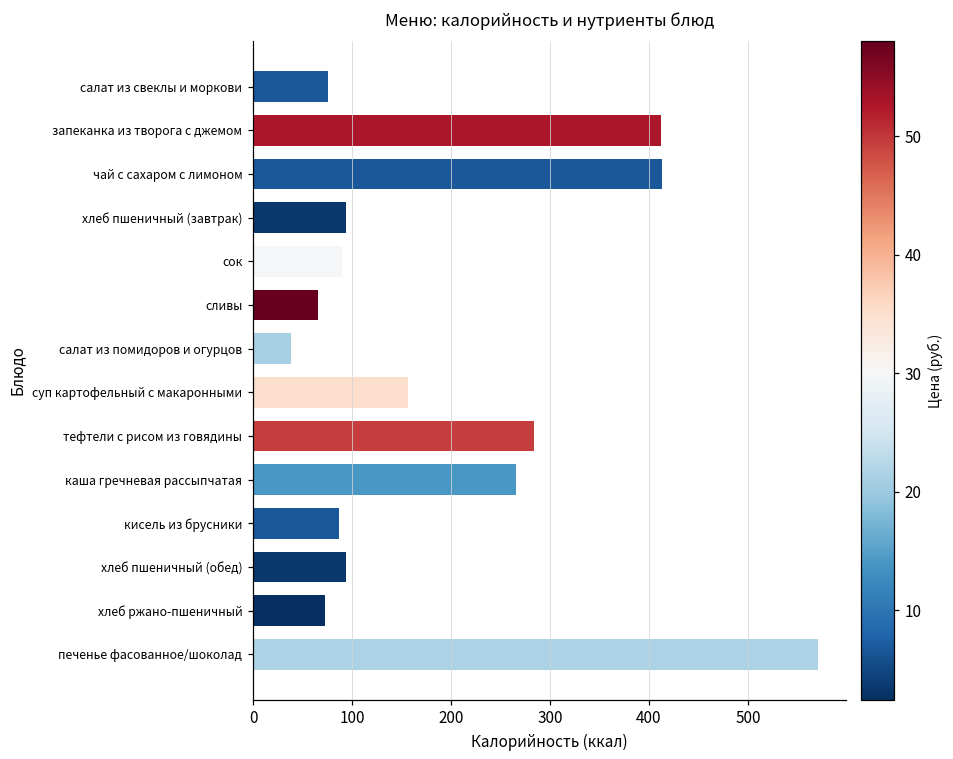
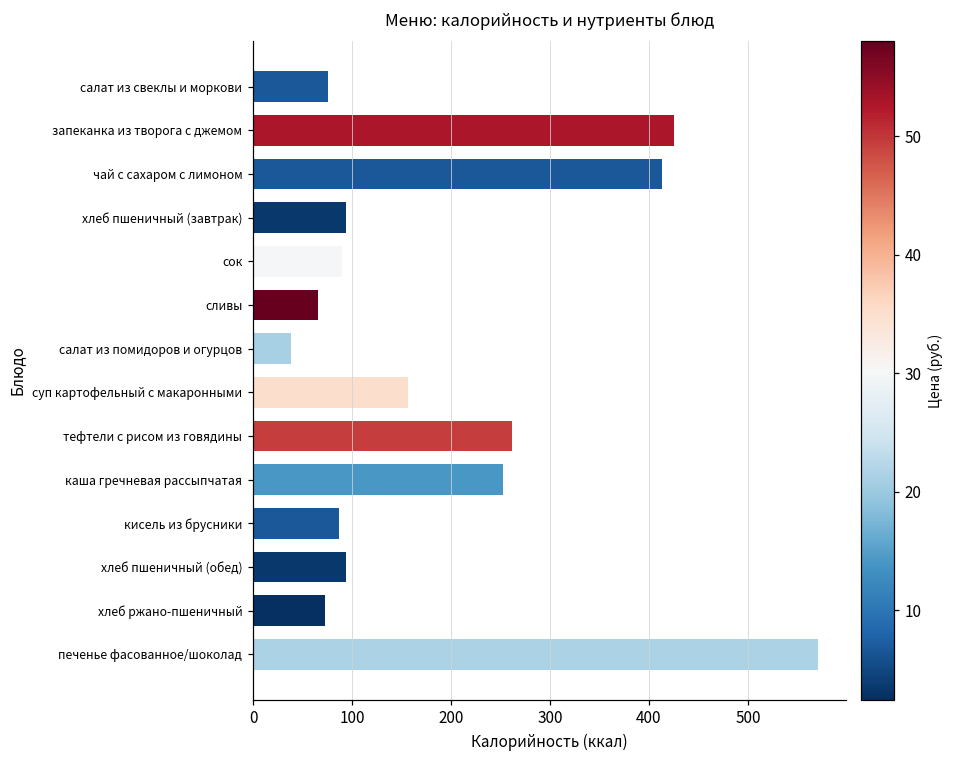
запеканка из творога с джемом: 410 -> 420
тефтели с рисом из говядины: 280 -> 260
каша гречневая рассыпчатая: 270 -> 250
